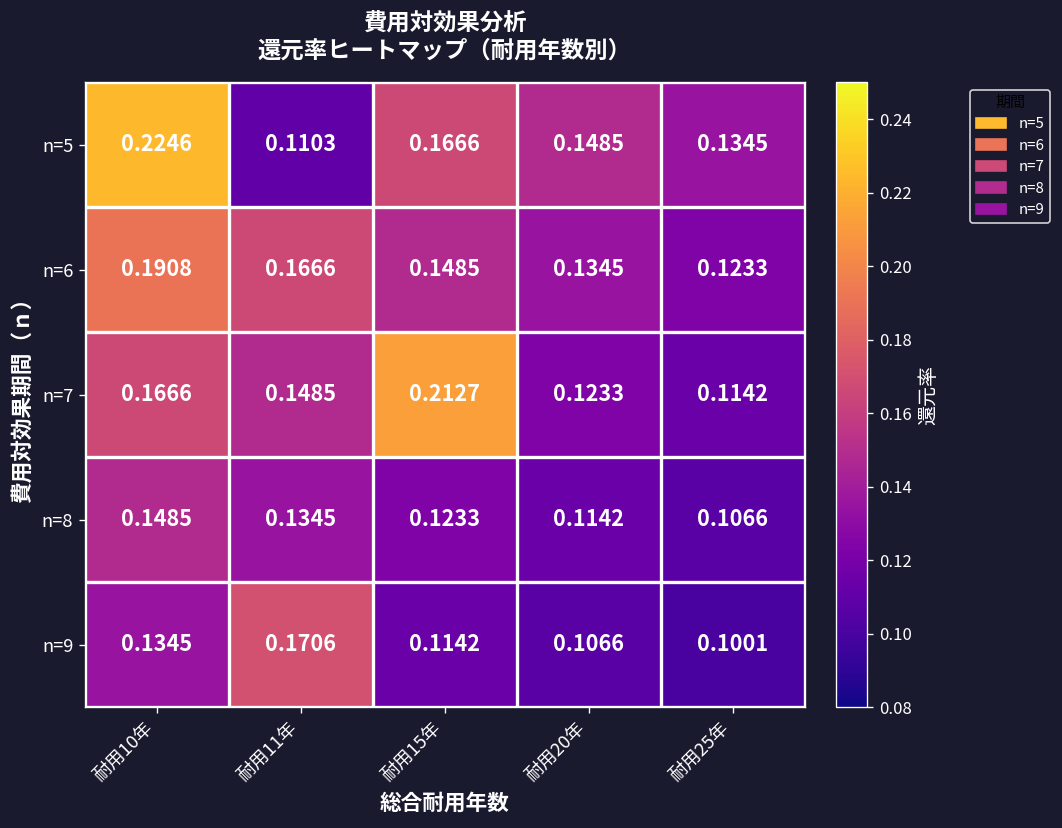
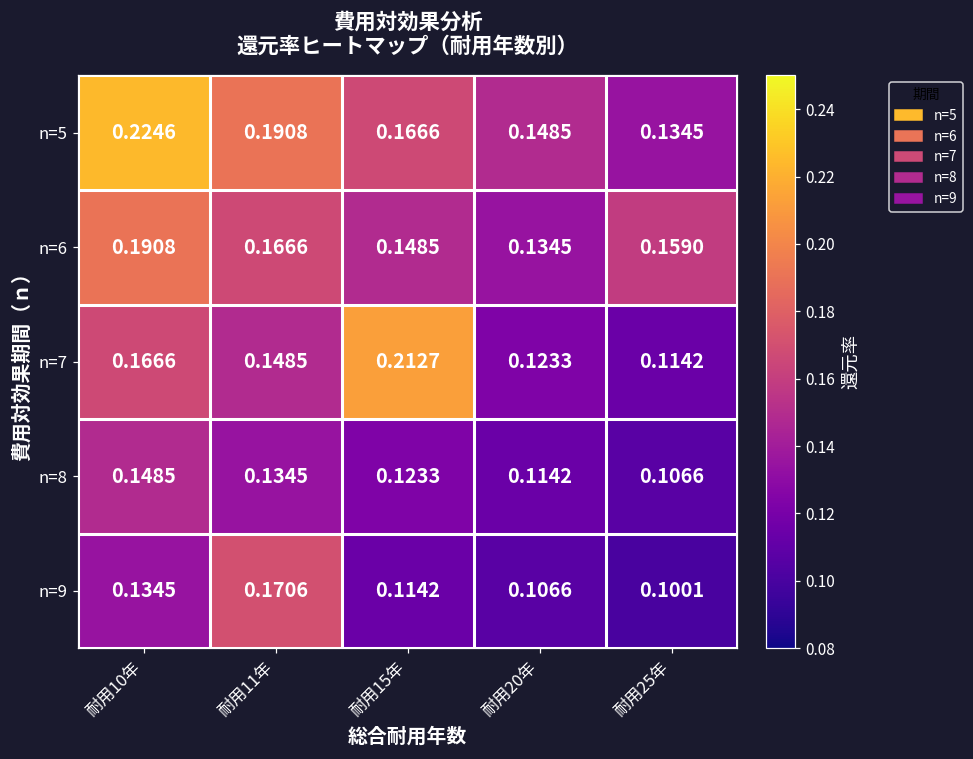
n=5, 耐用11年: 0.1103 -> 0.1908
n=6, 耐用25年: 0.1233 -> 0.1590
